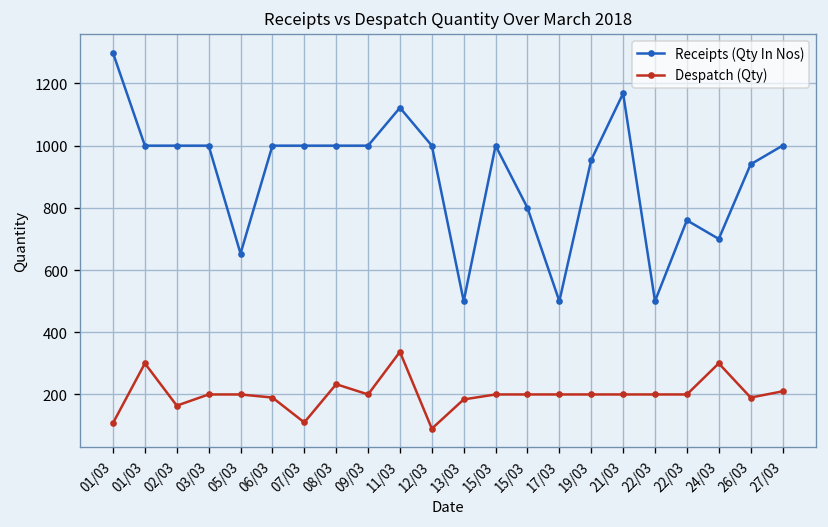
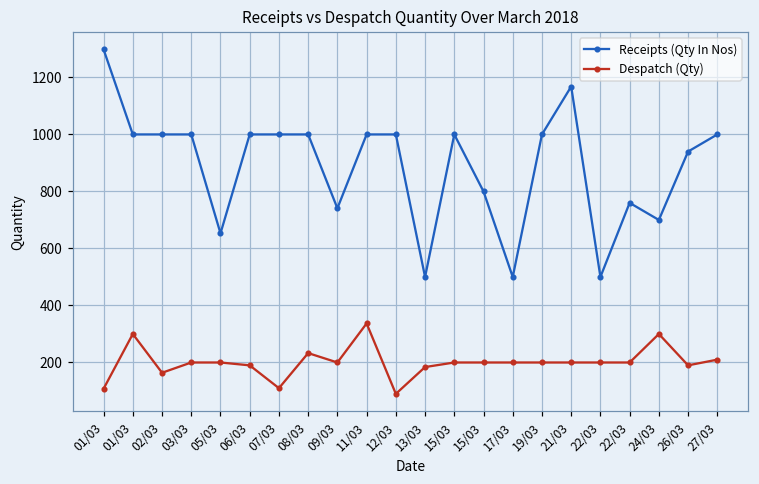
Receipts (Qty In Nos), 09/03: 1000 -> 740
Receipts (Qty In Nos), 11/03: 1120 -> 1000
Receipts (Qty In Nos), 19/03: 950 -> 1000
